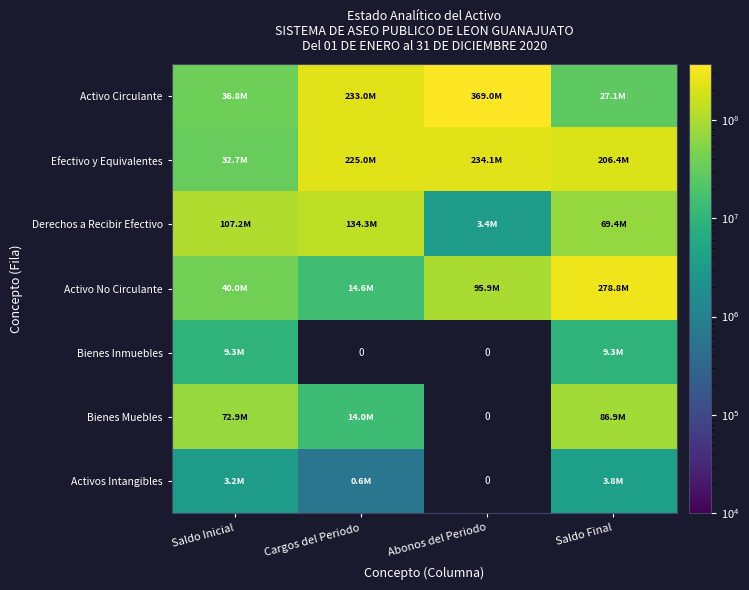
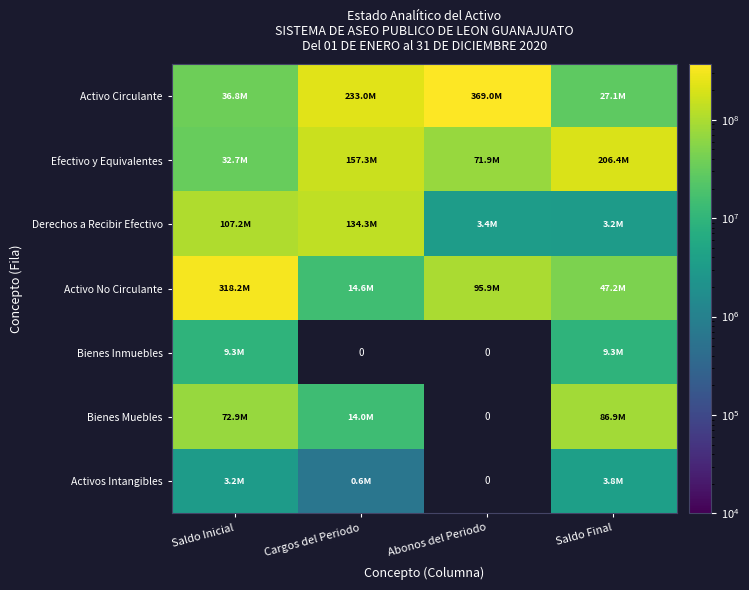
Efectivo y Equivalentes, Cargos del Periodo: 225.0M -> 157.3M
Efectivo y Equivalentes, Abonos del Periodo: 234.1M -> 71.9M
Derechos a Recibir Efectivo, Saldo Final: 69.4M -> 3.2M
Activo No Circulante, Saldo Inicial: 40.0M -> 318.2M
Activo No Circulante, Saldo Final: 278.8M -> 47.2M
